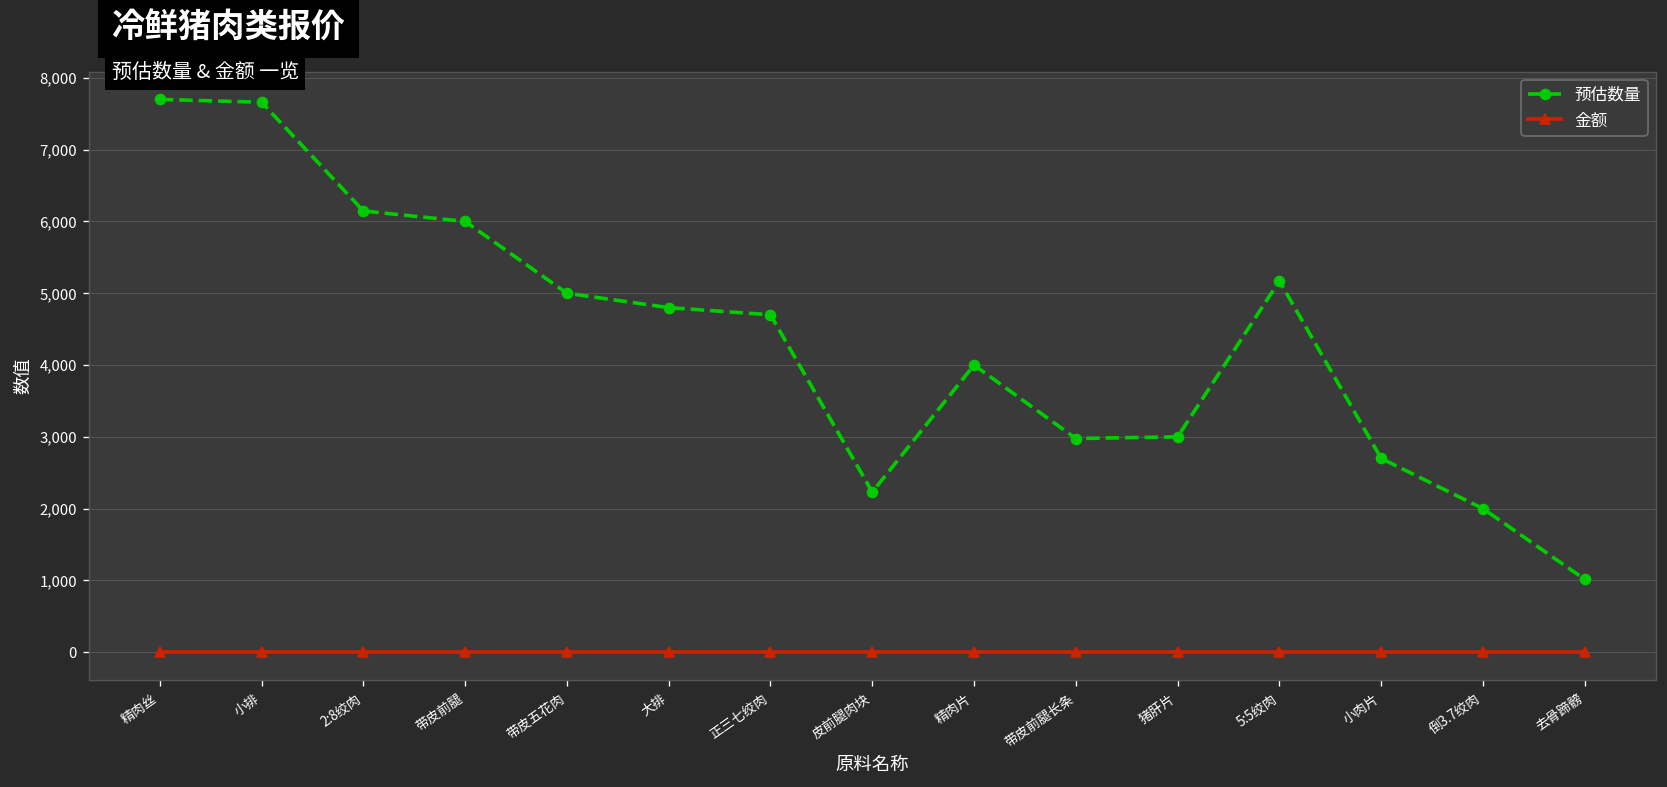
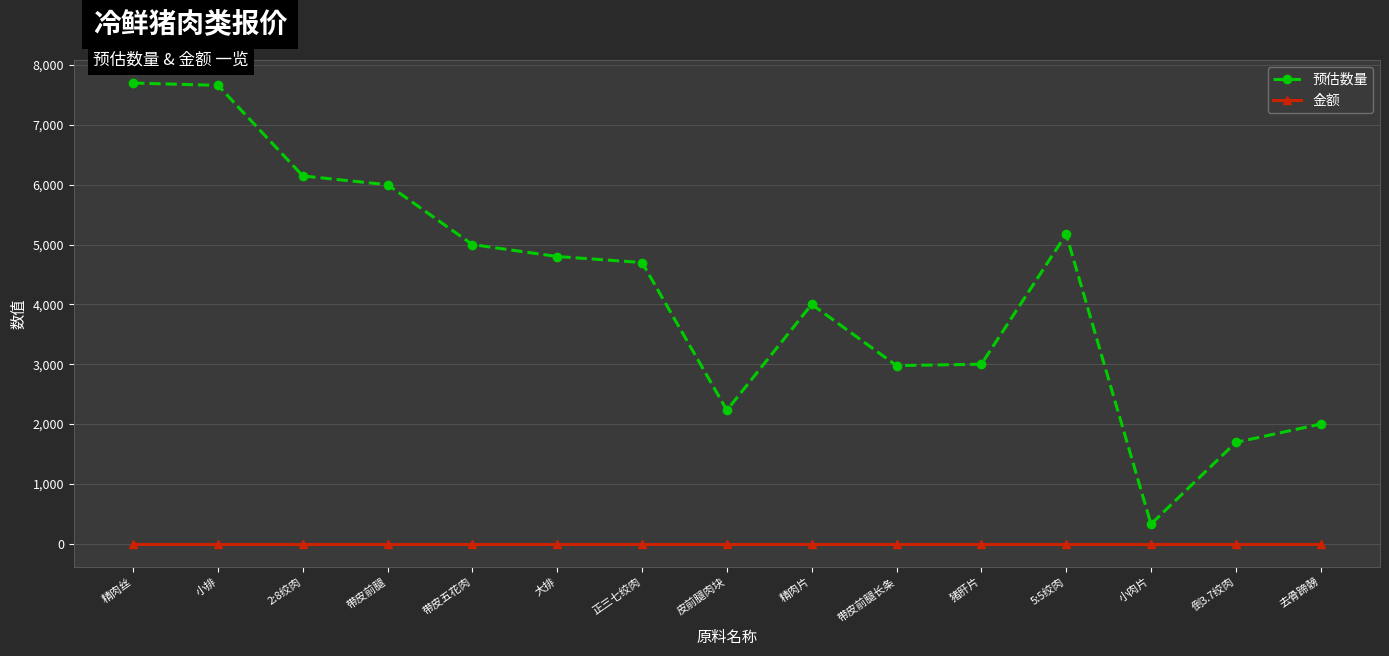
预估数量, 小肉片: 2,700 -> 300
预估数量, 倒3.7绞肉: 2,000 -> 1,700
预估数量, 去骨蹄髈: 1,000 -> 2,000
